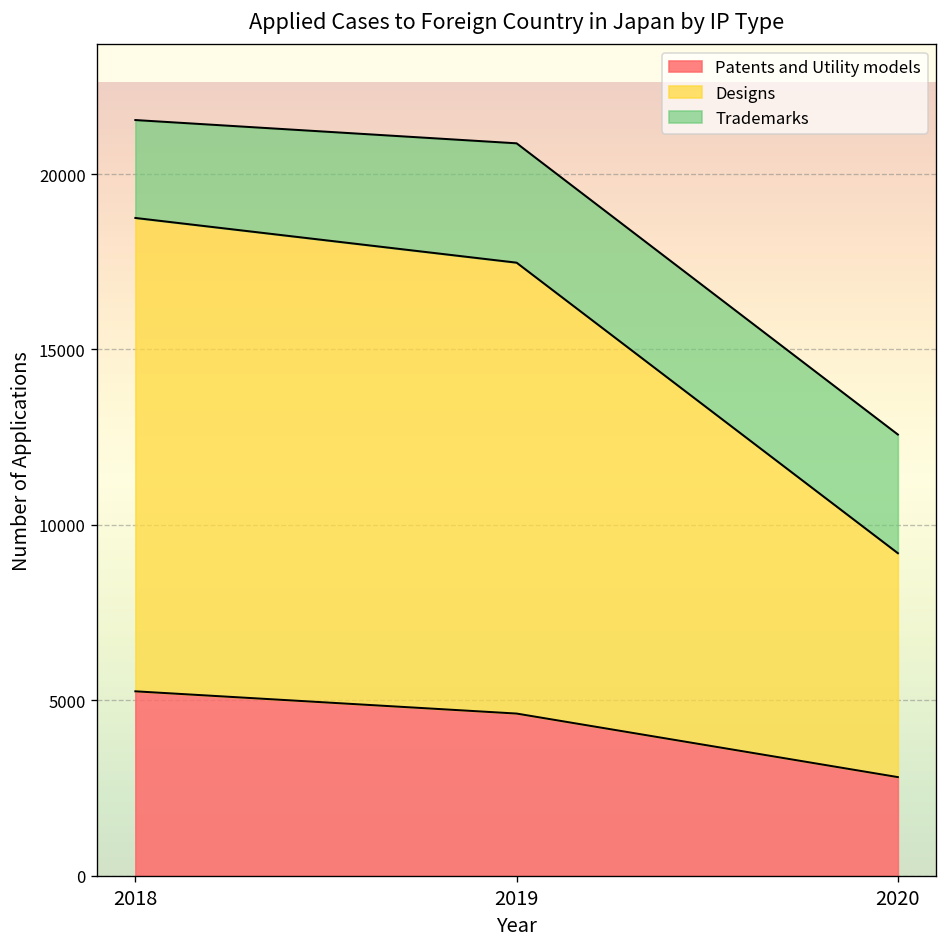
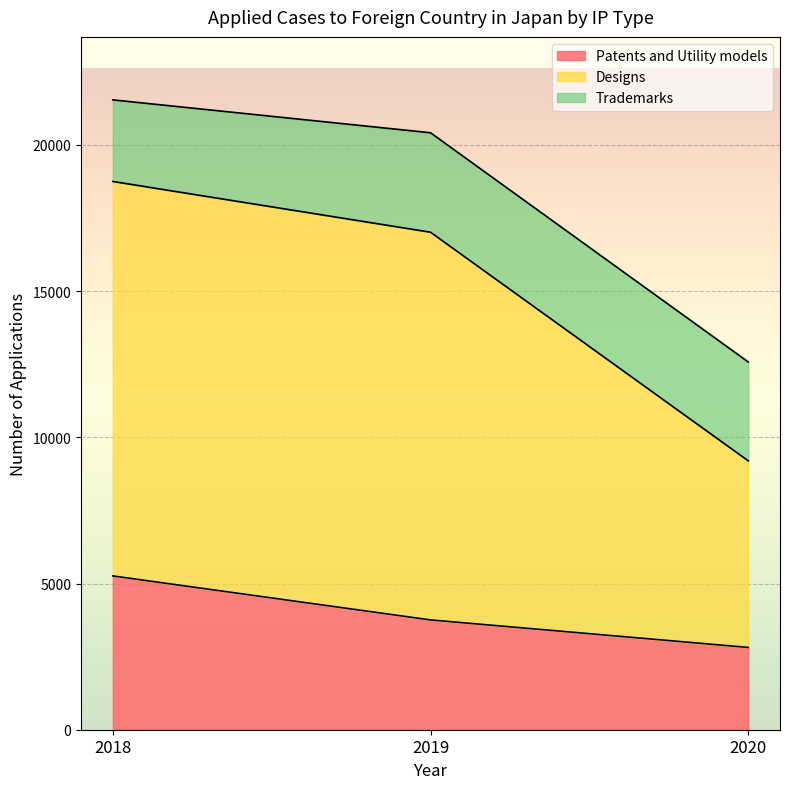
Patents and Utility models, 2019: 4600 -> 3800
Designs, 2019: 12800 -> 13300
